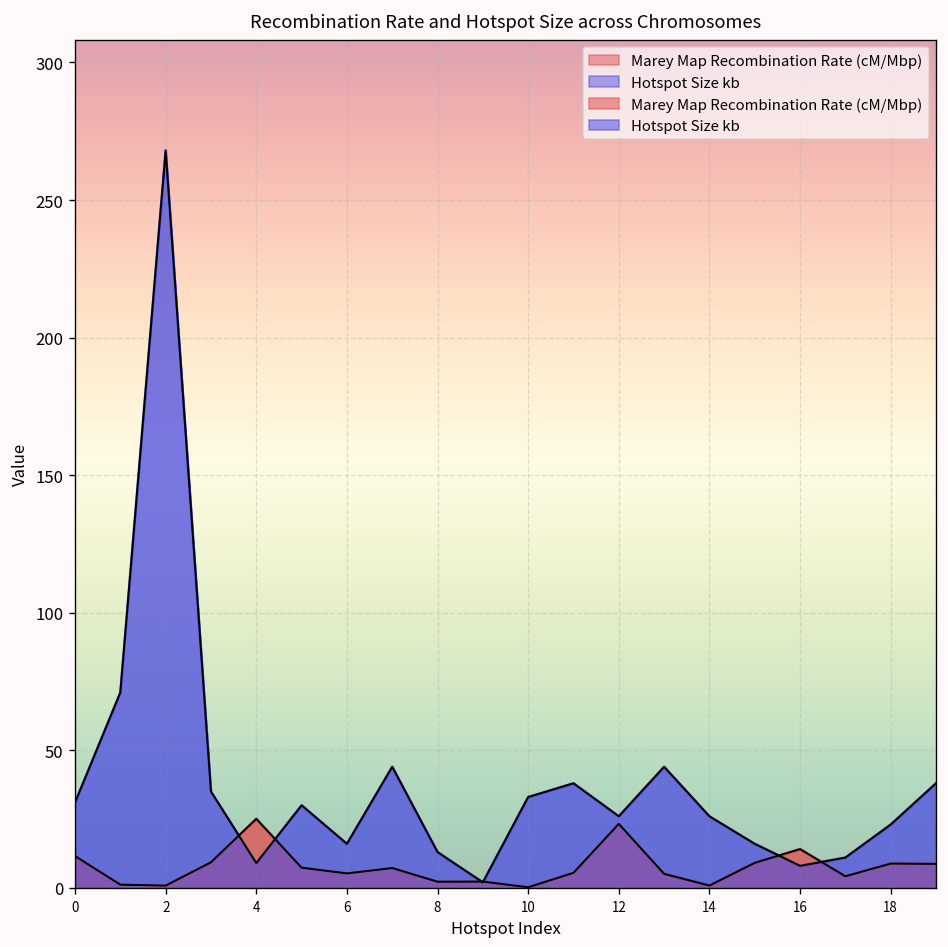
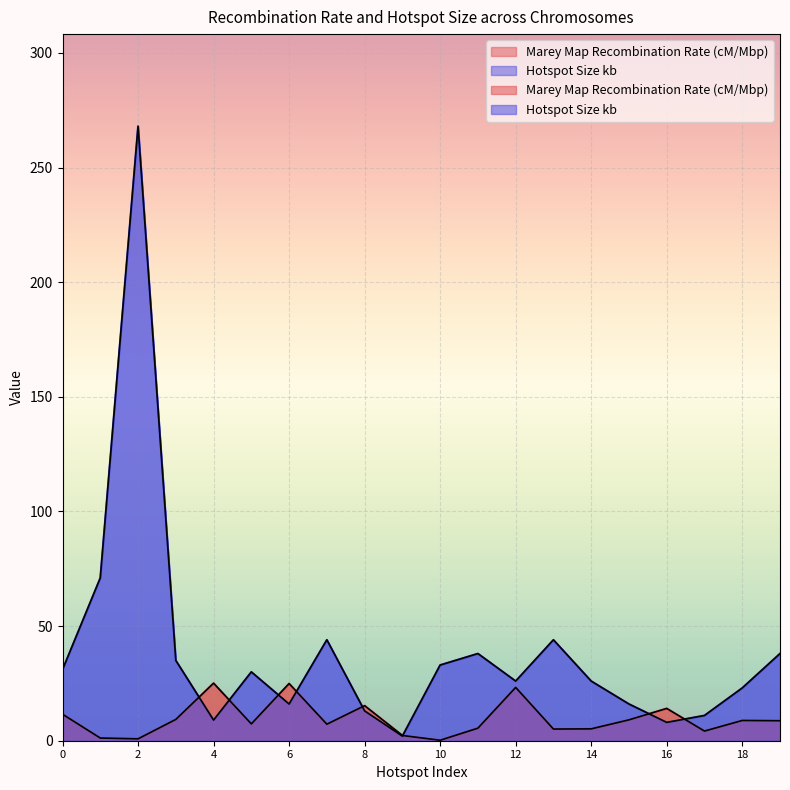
Marey Map Recombination Rate (cM/Mbp), 6: 5 -> 25
Marey Map Recombination Rate (cM/Mbp), 8: 2 -> 15
Marey Map Recombination Rate (cM/Mbp), 14: 1 -> 5
